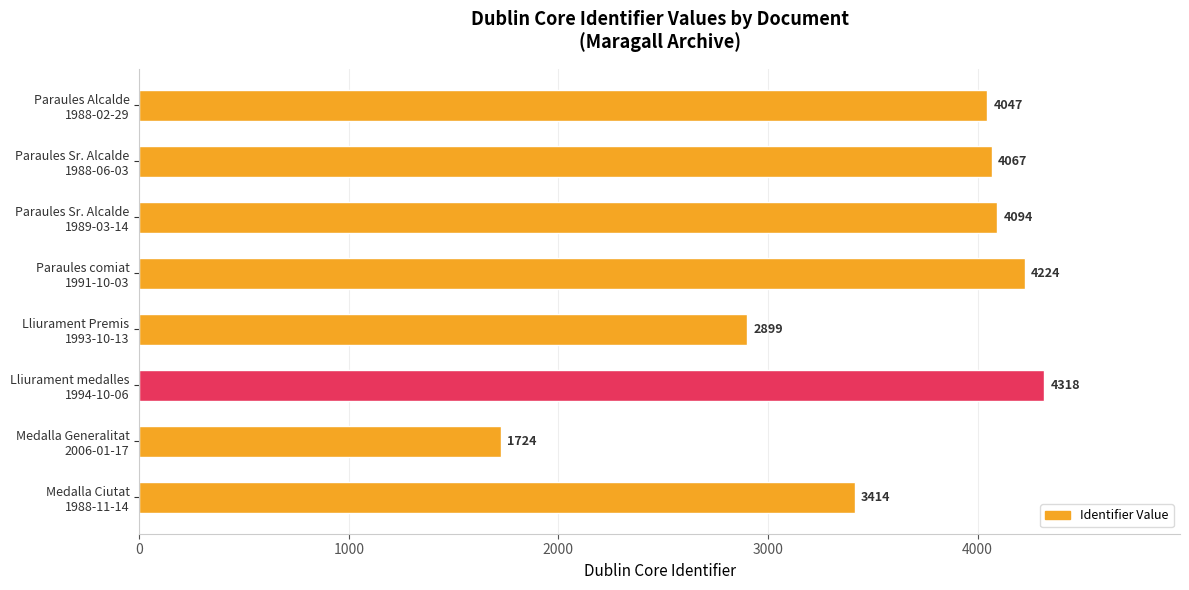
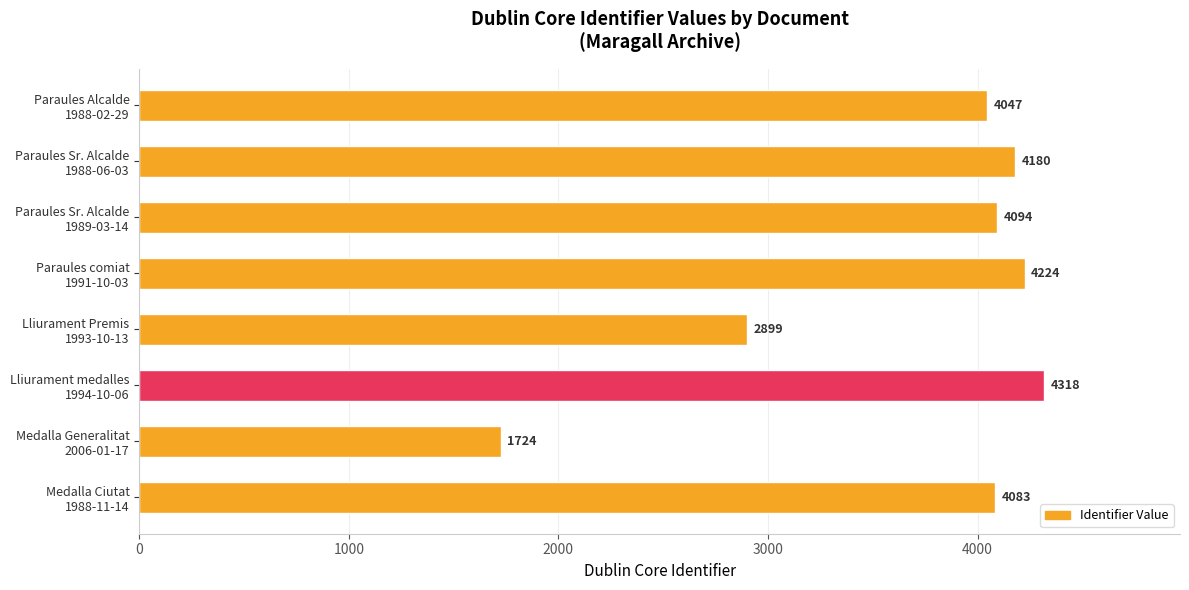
Paraules Sr. Alcalde 1988-06-03: 4067 -> 4180
Medalla Ciutat 1988-11-14: 3414 -> 4083
